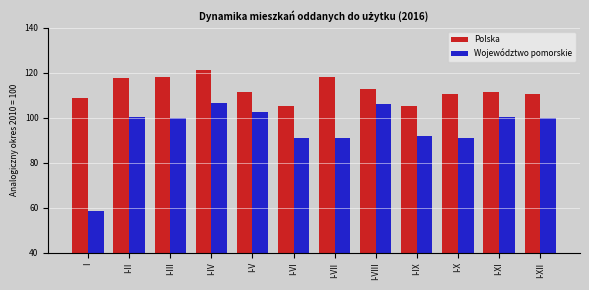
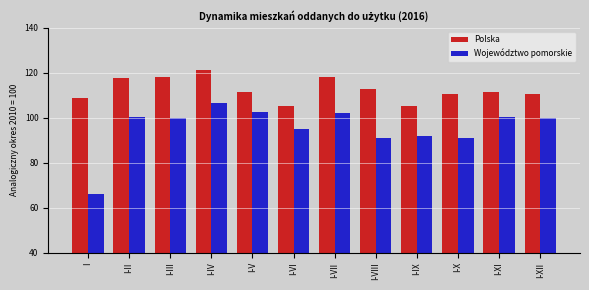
Województwo pomorskie, I: 58 -> 66
Województwo pomorskie, I-VI: 91 -> 95
Województwo pomorskie, I-VII: 91 -> 102
Województwo pomorskie, I-VIII: 106 -> 91
